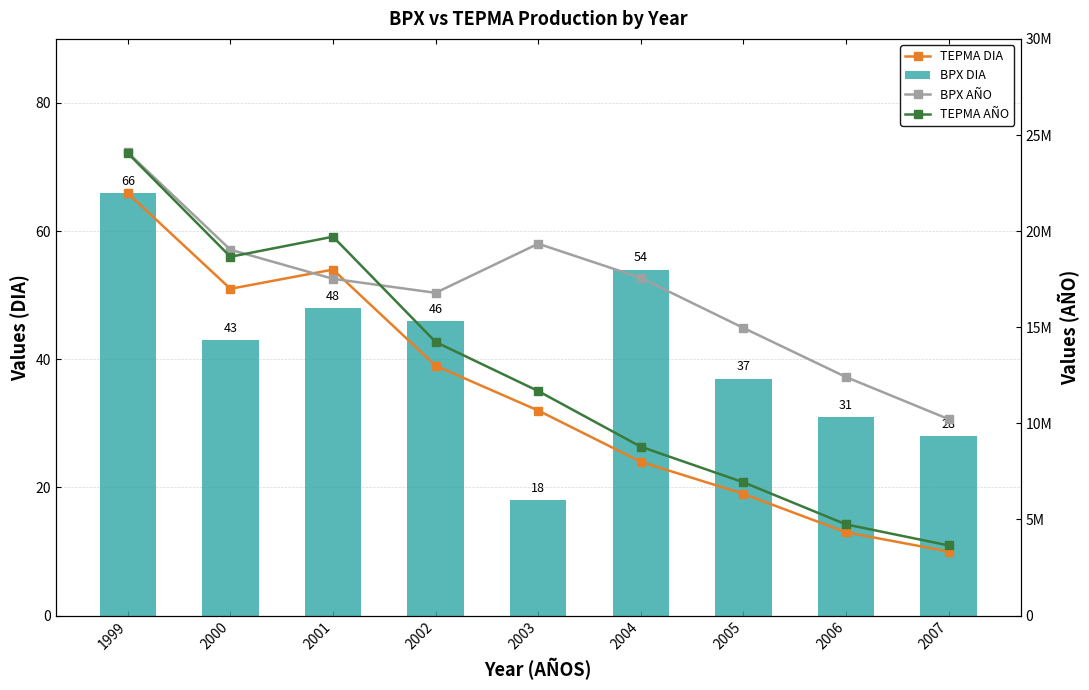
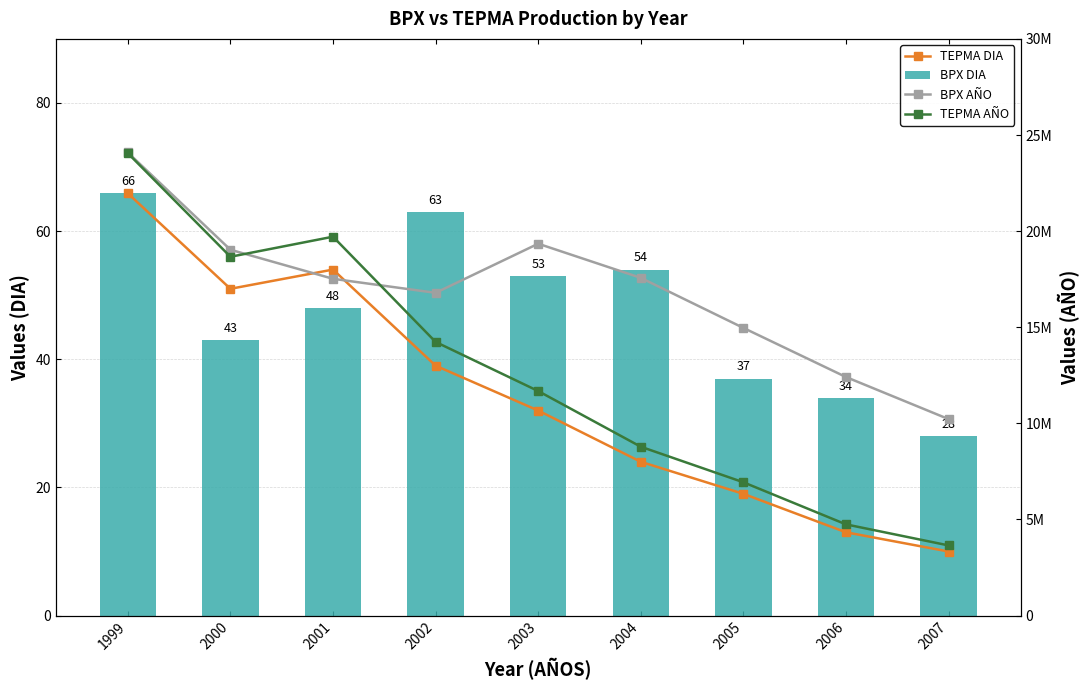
BPX DIA, 2002: 46 -> 63
BPX DIA, 2003: 18 -> 53
BPX DIA, 2006: 31 -> 34
